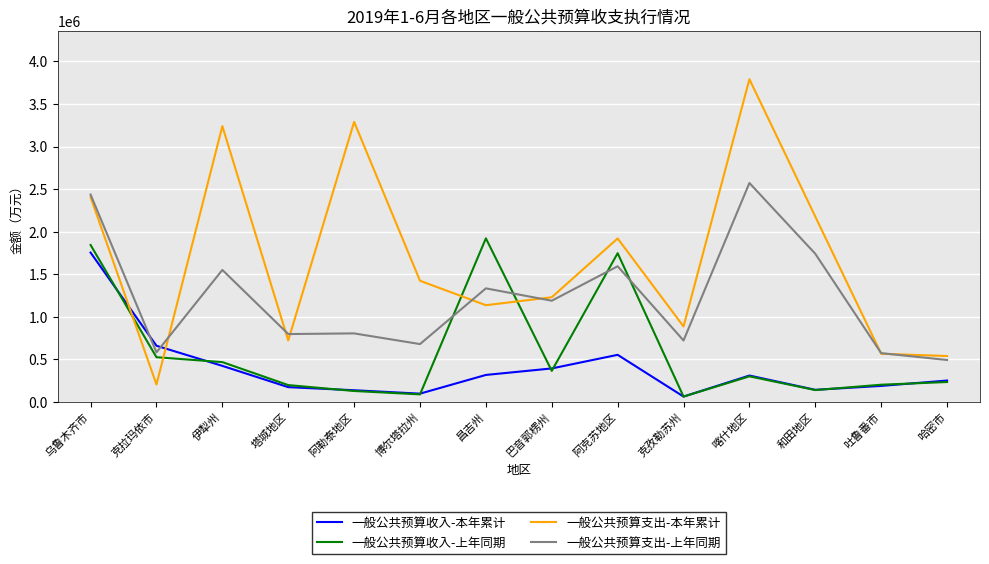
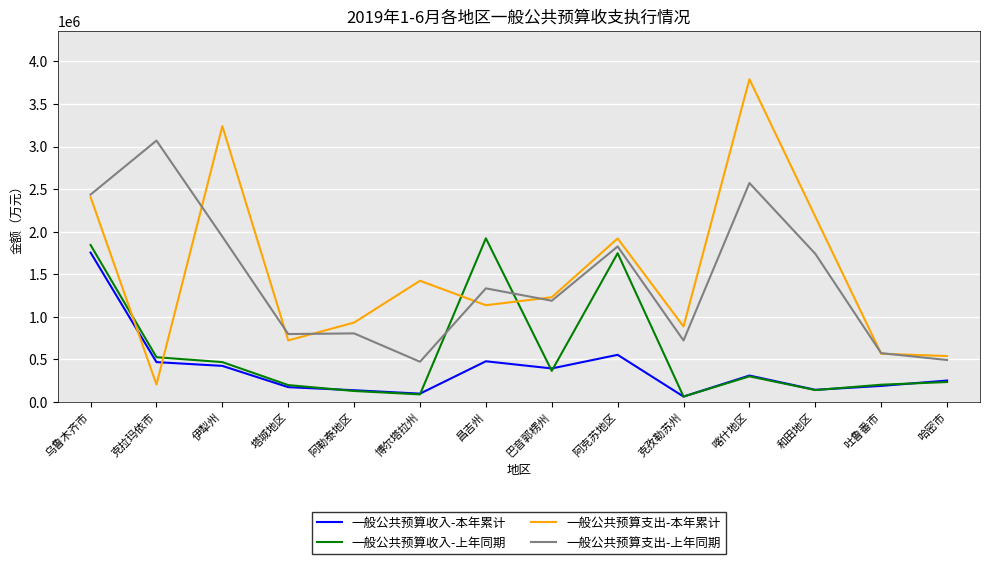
一般公共预算收入-本年累计, 克拉玛依市: 700000 -> 500000
一般公共预算支出-上年同期, 克拉玛依市: 600000 -> 3100000
一般公共预算支出-上年同期, 伊犁州: 1500000 -> 1900000
一般公共预算支出-本年累计, 阿勒泰地区: 3300000 -> 900000
一般公共预算支出-上年同期, 博尔塔拉州: 700000 -> 500000
一般公共预算收入-本年累计, 昌吉州: 300000 -> 500000
一般公共预算支出-上年同期, 阿克苏地区: 1600000 -> 1800000
